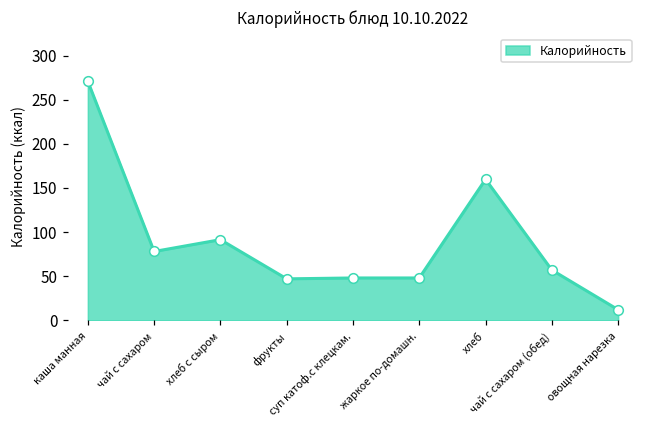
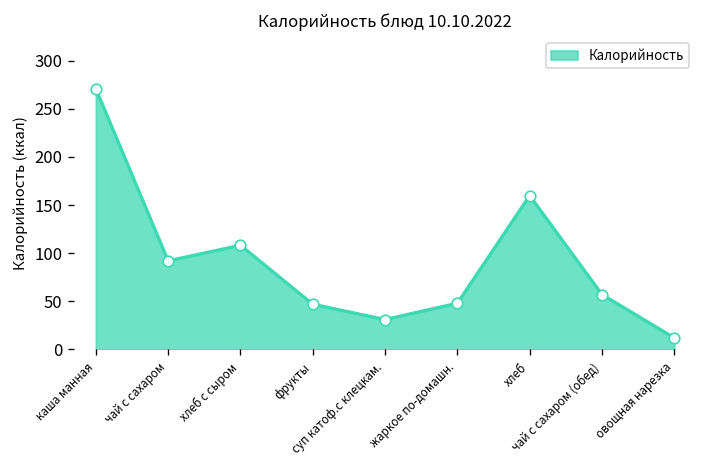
чай с сахаром: 80 -> 90
хлеб с сыром: 90 -> 110
суп катоф.с клецкам.: 50 -> 30
